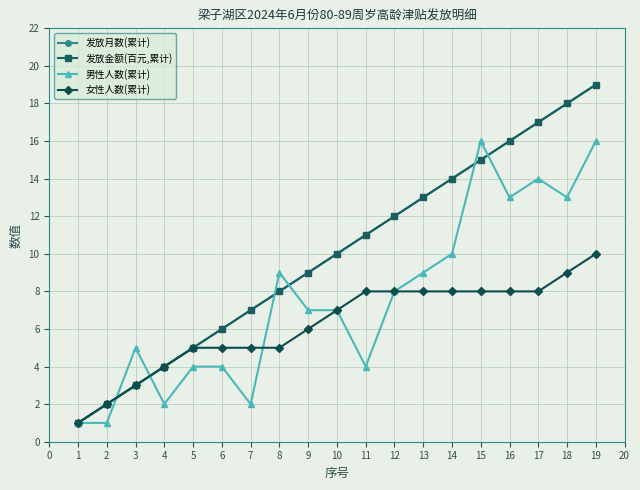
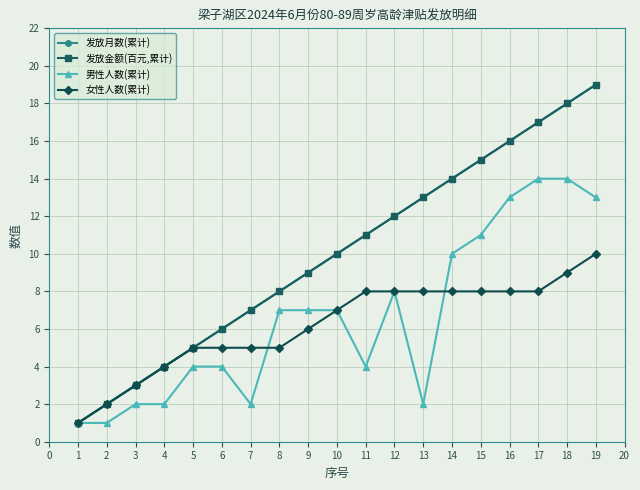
男性人数(累计), 3: 5 -> 2
男性人数(累计), 8: 9 -> 7
男性人数(累计), 13: 9 -> 2
男性人数(累计), 15: 16 -> 11
男性人数(累计), 18: 13 -> 14
男性人数(累计), 19: 16 -> 13
